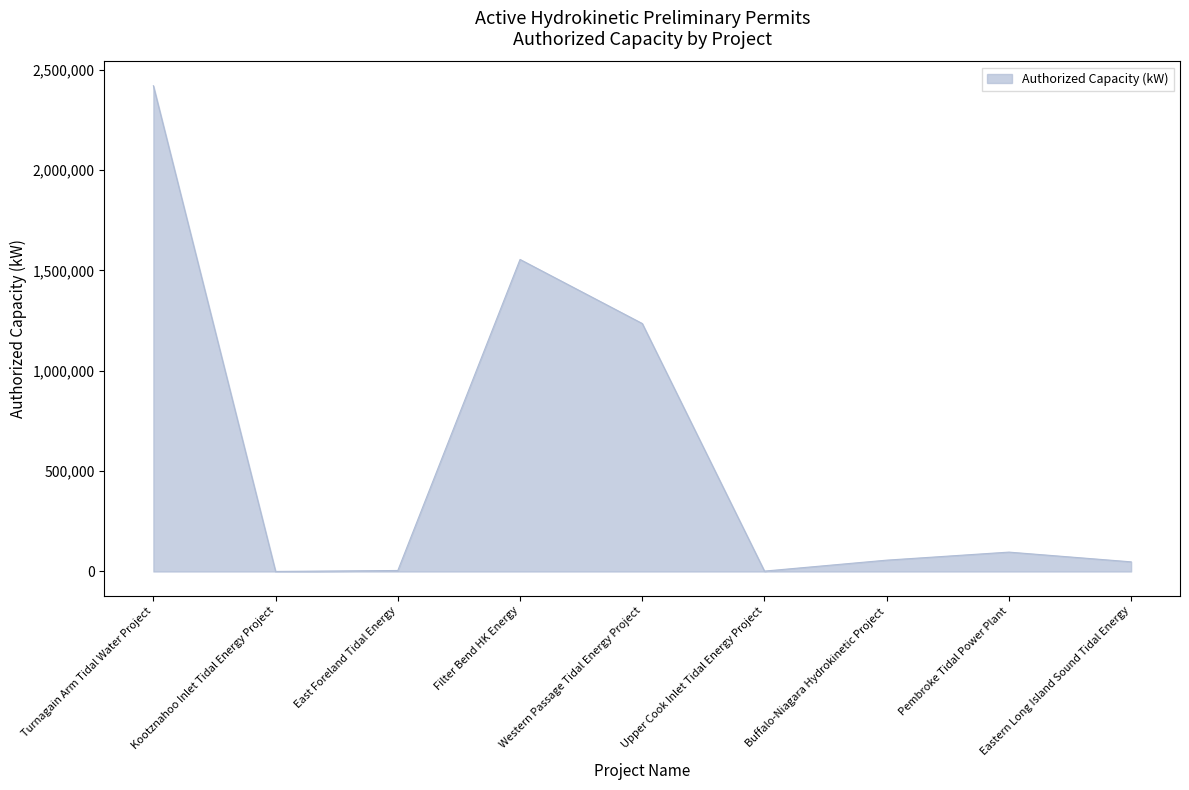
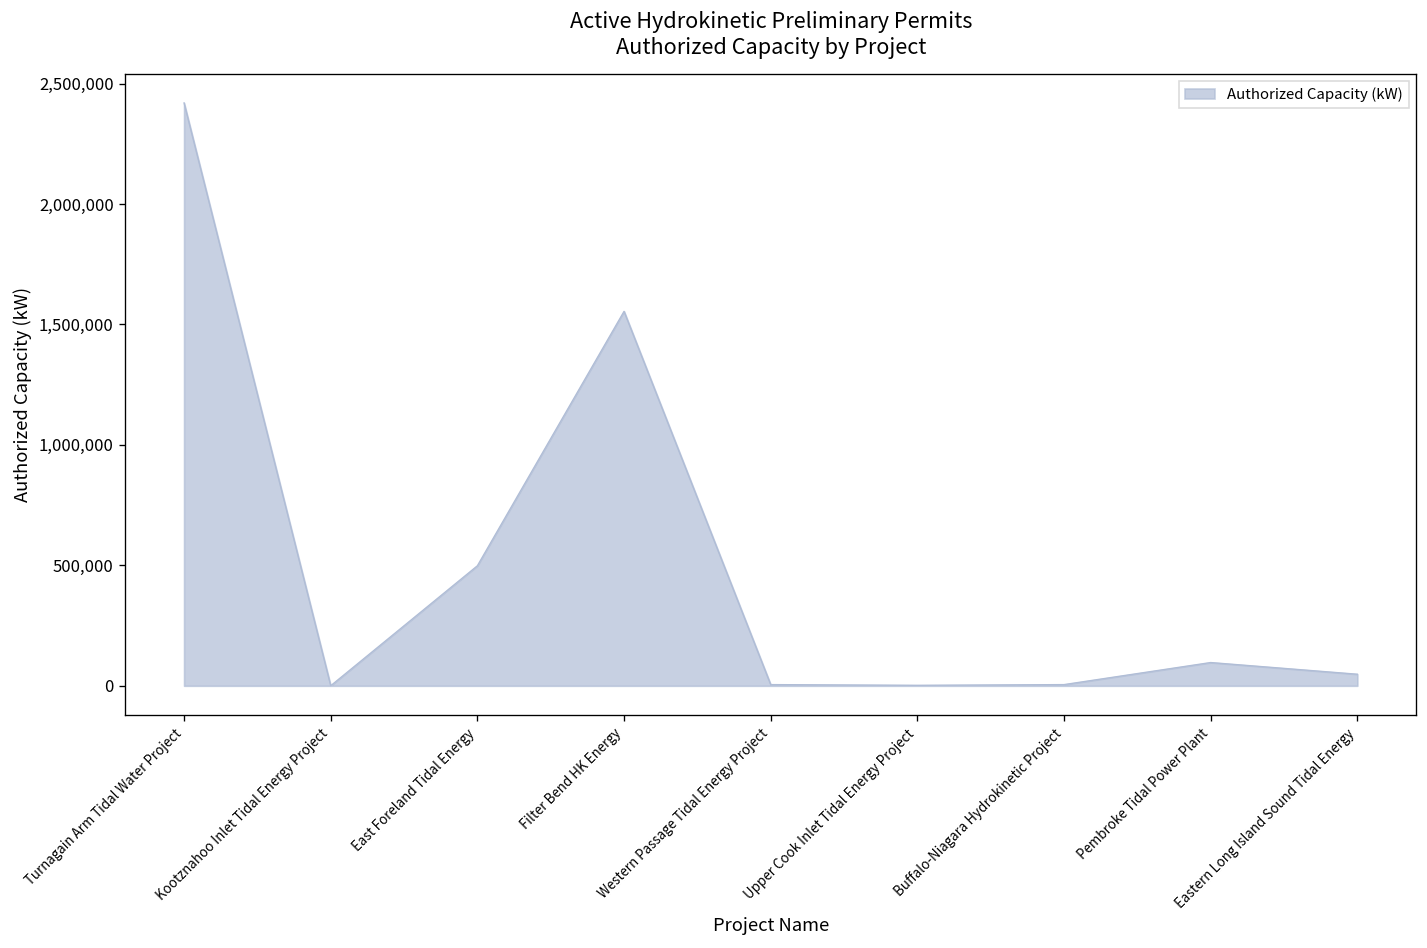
East Foreland Tidal Energy: 10,000 -> 500,000
Western Passage Tidal Energy Project: 1,240,000 -> 10,000
Buffalo-Niagara Hydrokinetic Project: 60,000 -> 10,000
